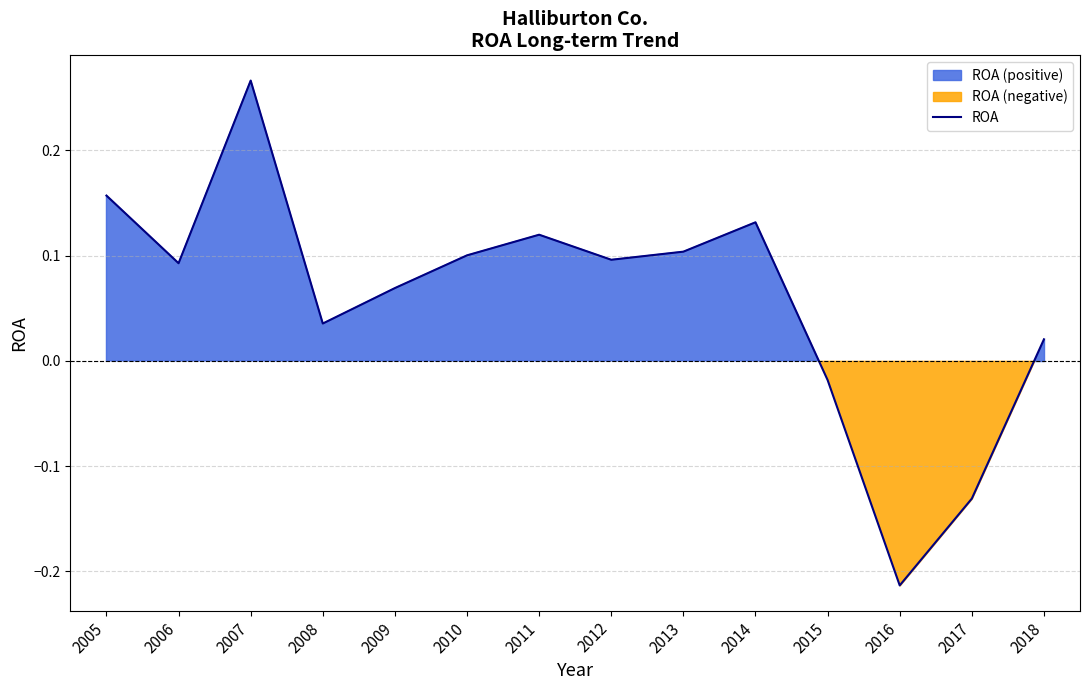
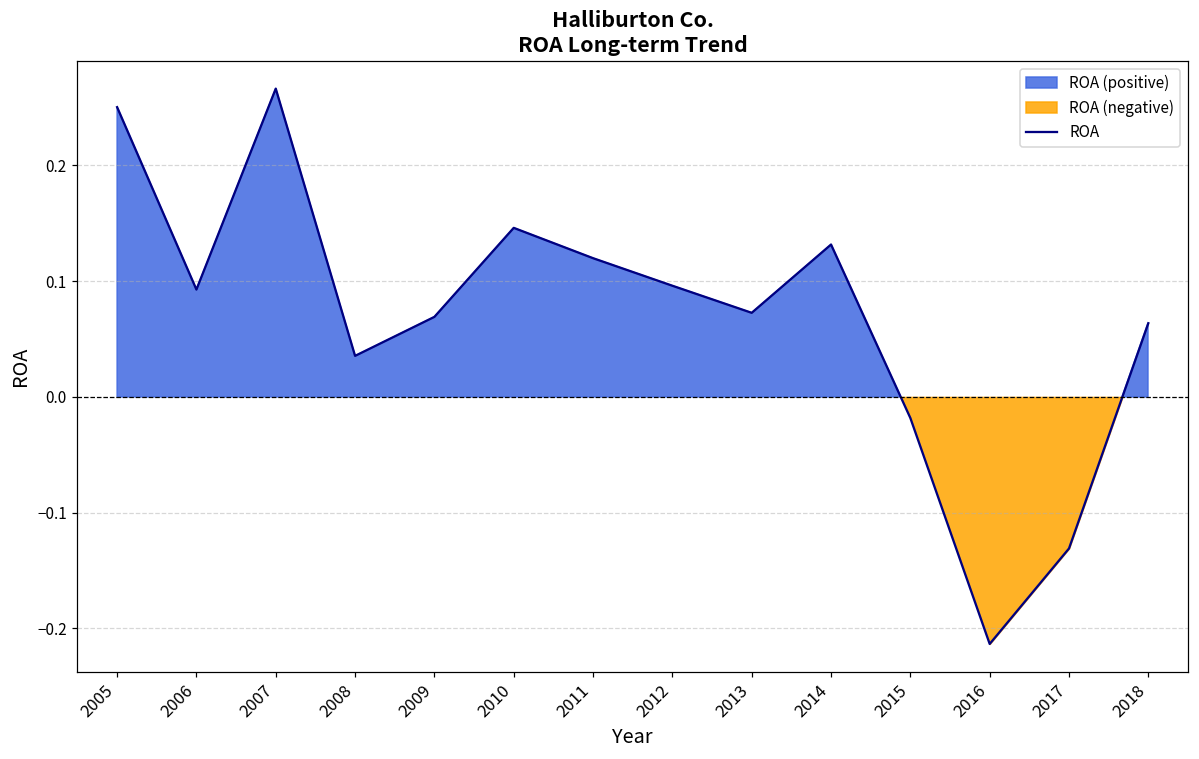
ROA, 2005: 0.157 -> 0.250
ROA, 2010: 0.100 -> 0.146
ROA, 2013: 0.104 -> 0.073
ROA, 2018: 0.021 -> 0.064
